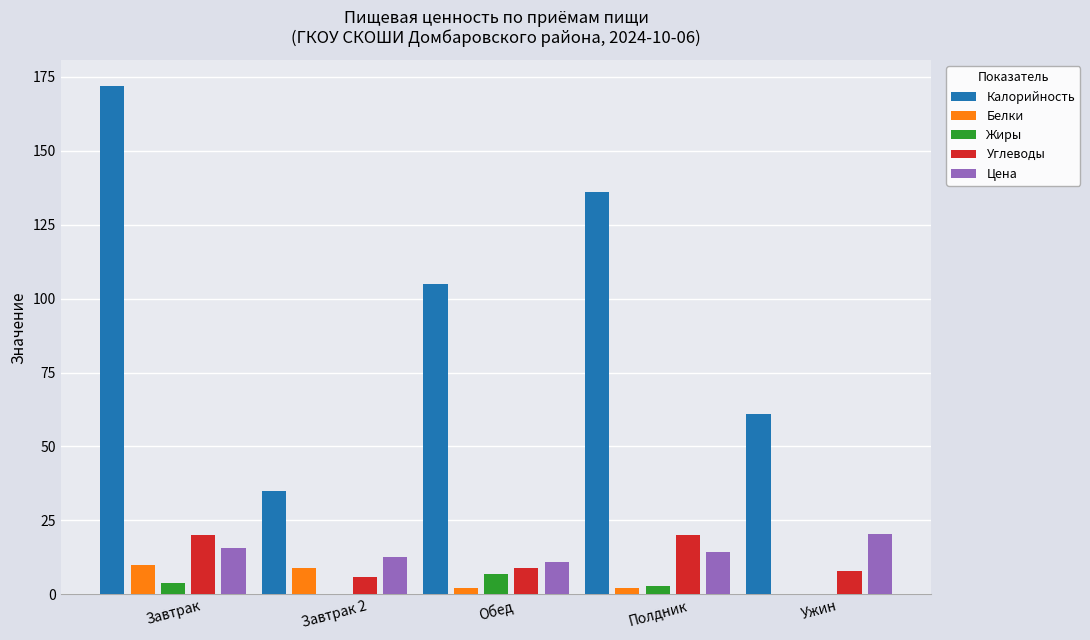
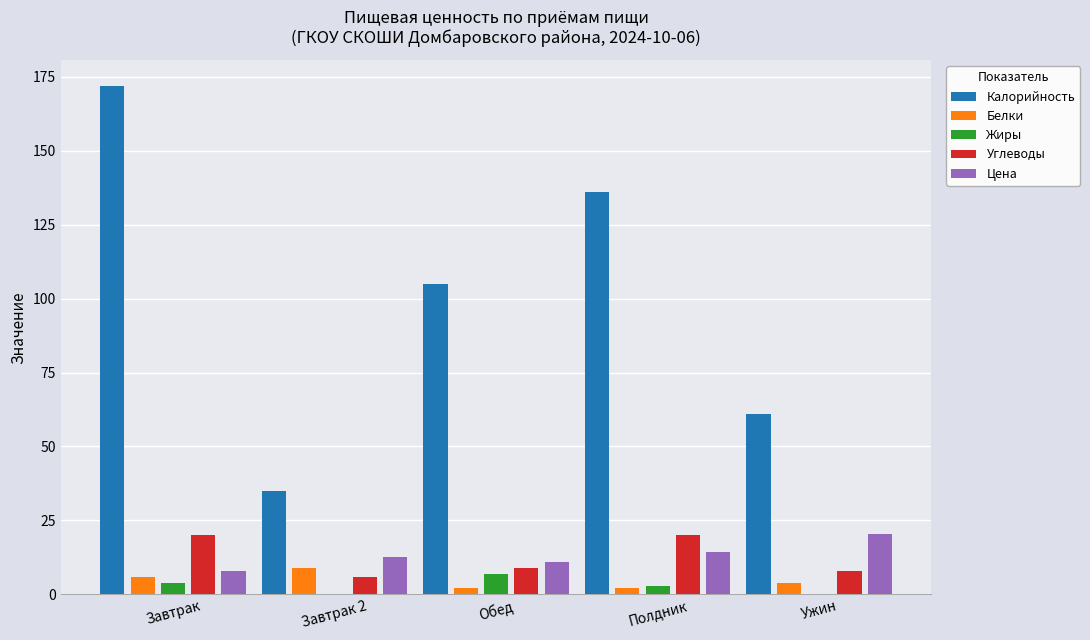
Белки, Завтрак: 10 -> 6
Цена, Завтрак: 16 -> 8
Белки, Ужин: 0 -> 4
